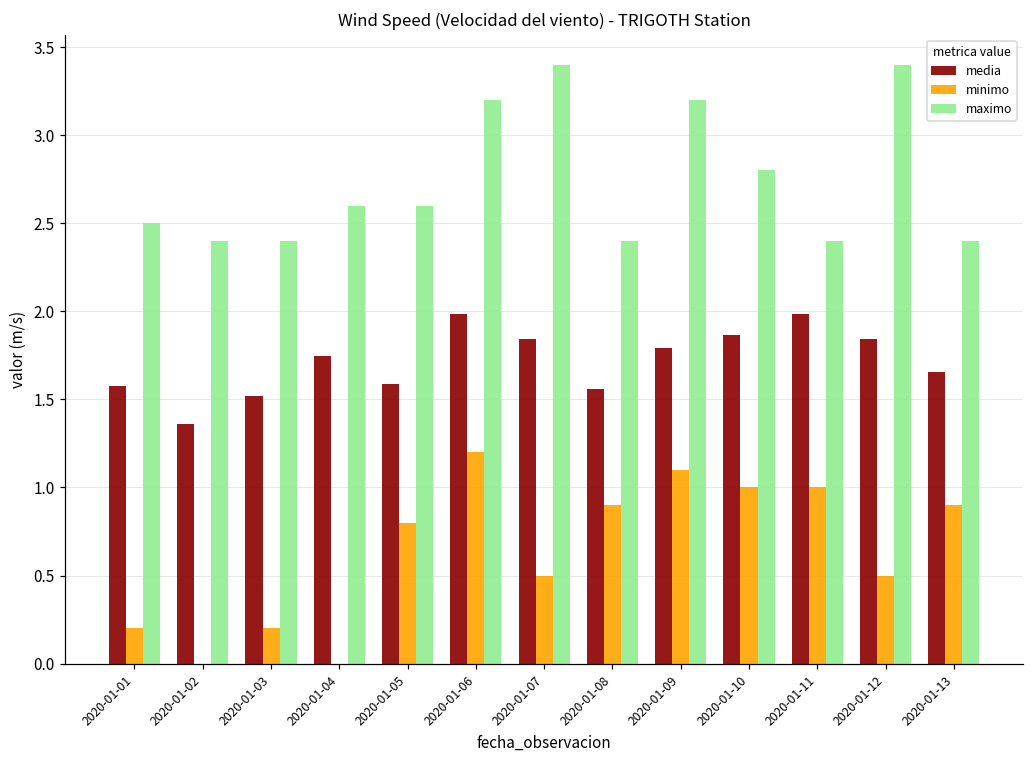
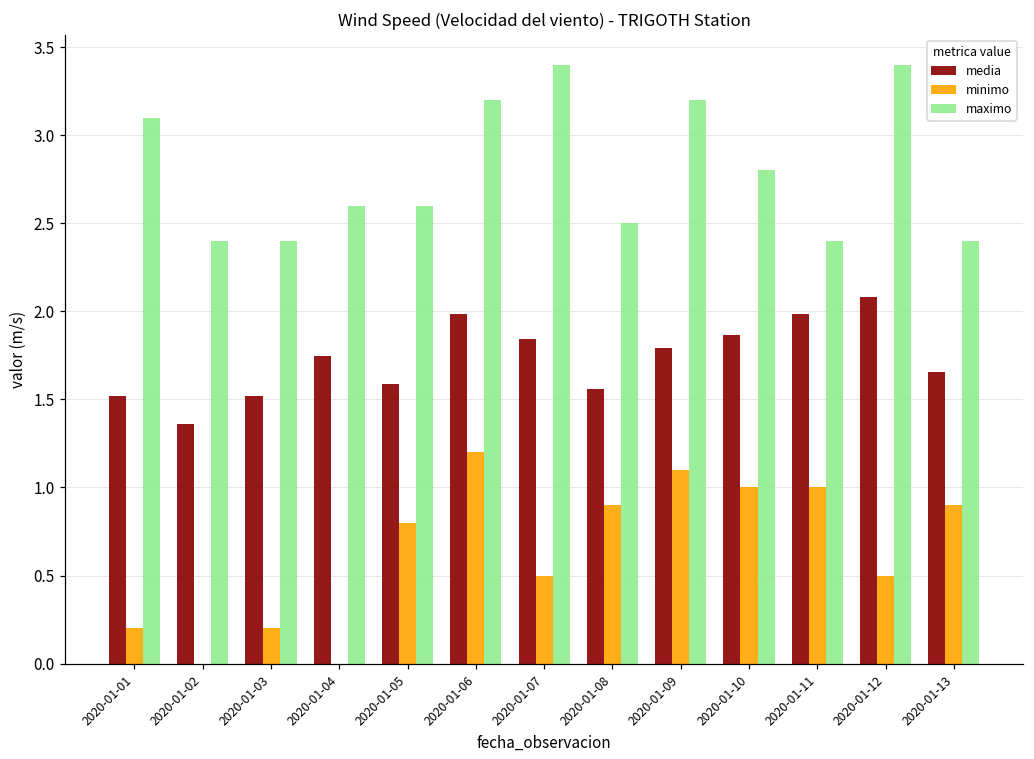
media, 2020-01-01: 1.57 -> 1.52
maximo, 2020-01-01: 2.5 -> 3.1
maximo, 2020-01-08: 2.4 -> 2.5
media, 2020-01-12: 1.84 -> 2.08
